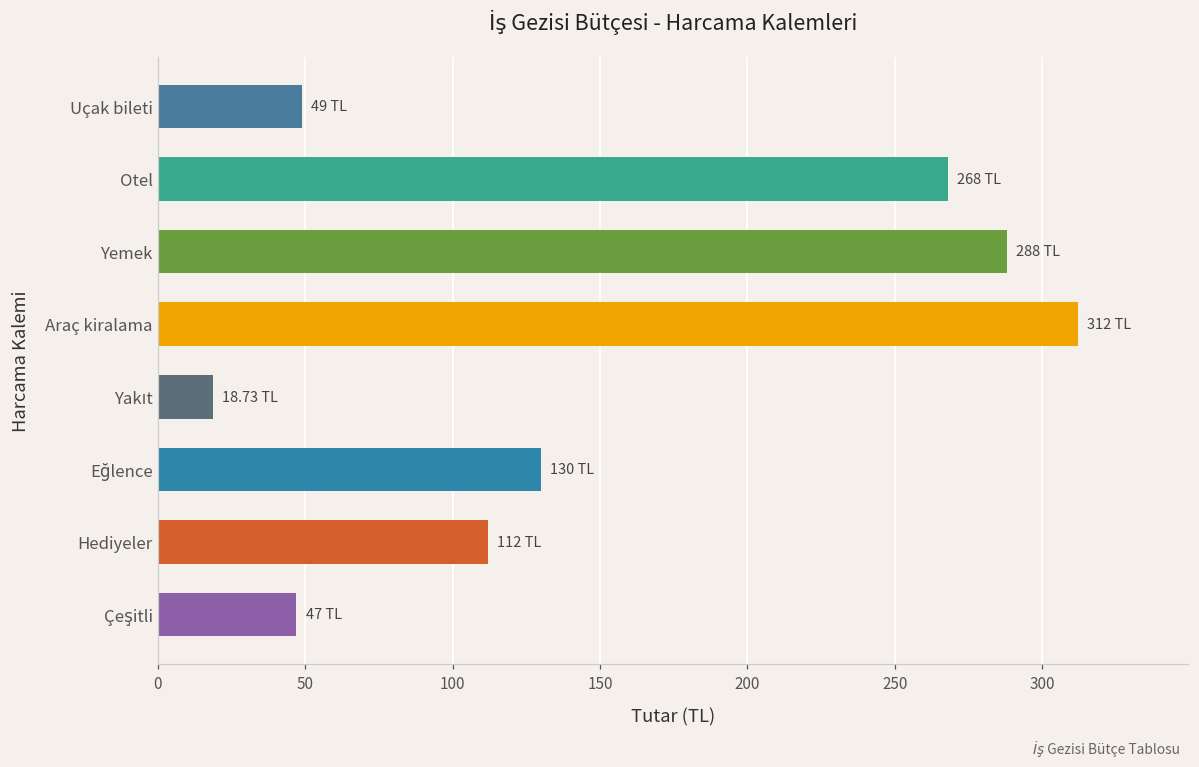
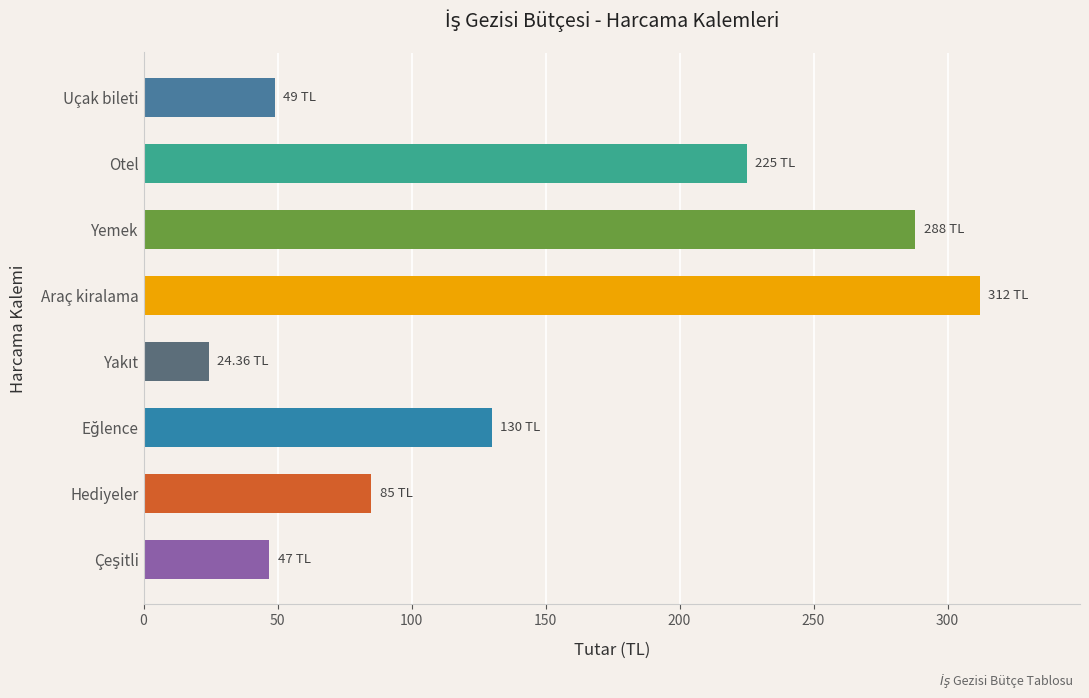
Otel: 268 -> 225
Yakıt: 18.73 -> 24.36
Hediyeler: 112 -> 85
